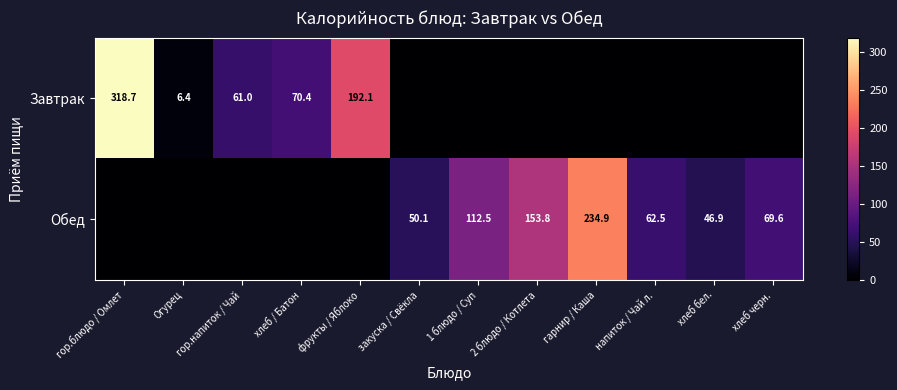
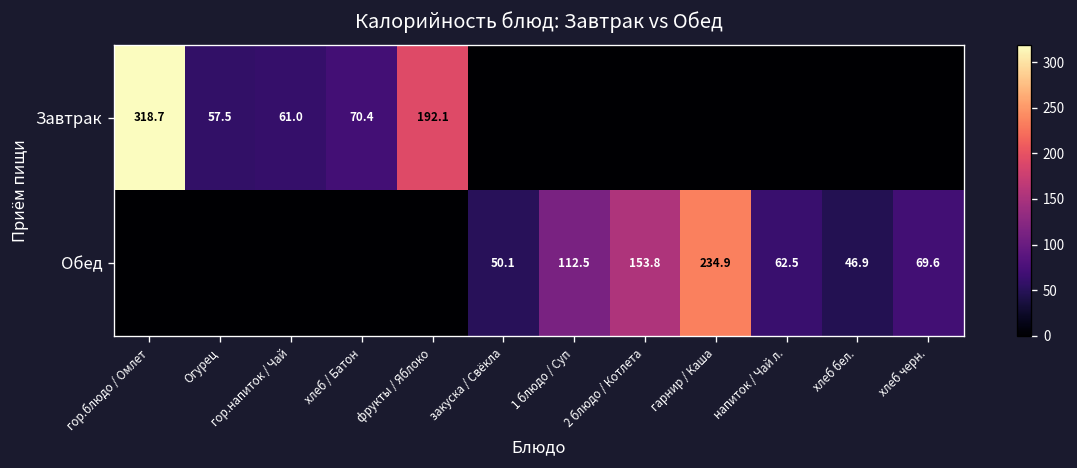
Завтрак, Огурец: 6.4 -> 57.5
